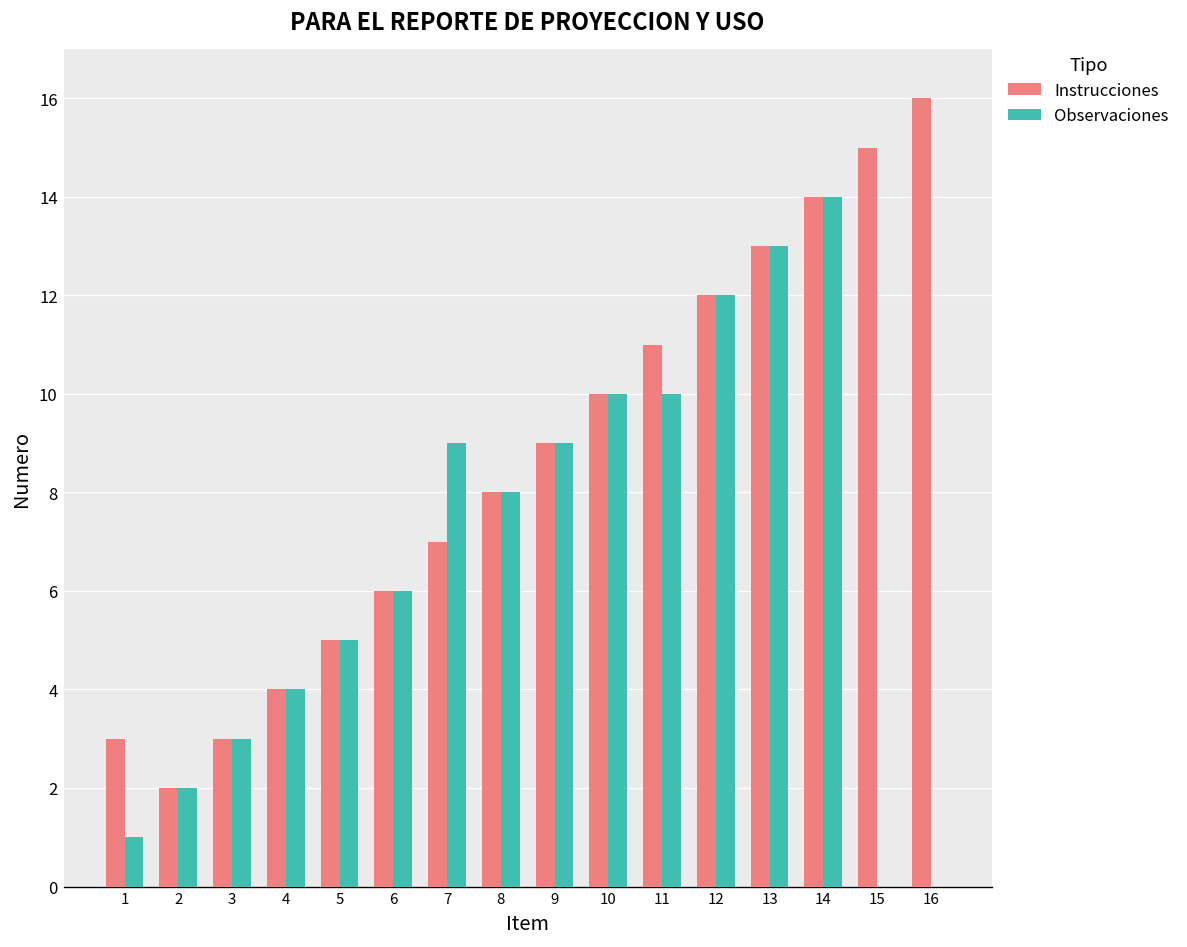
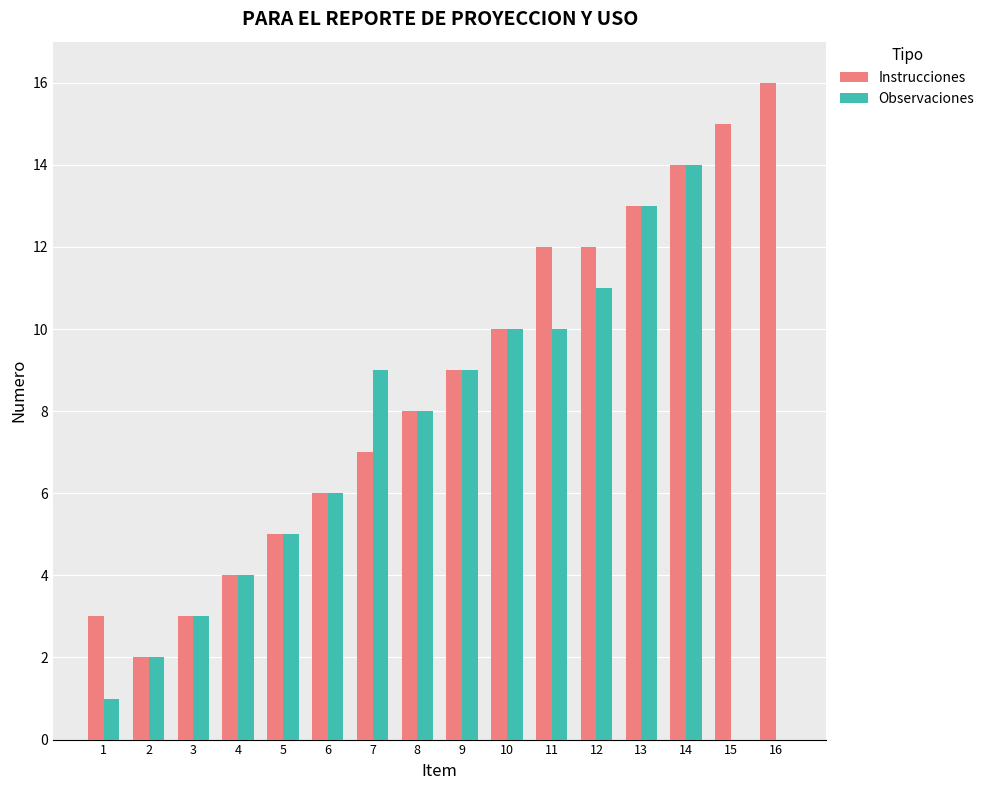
Instrucciones, 11: 11 -> 12
Observaciones, 12: 12 -> 11
